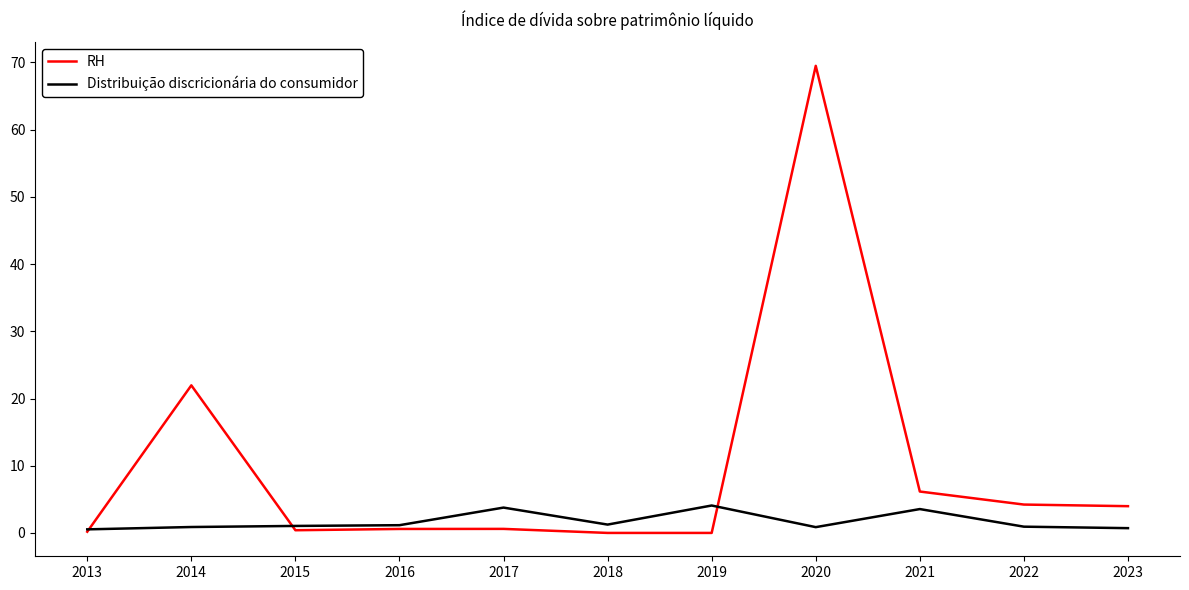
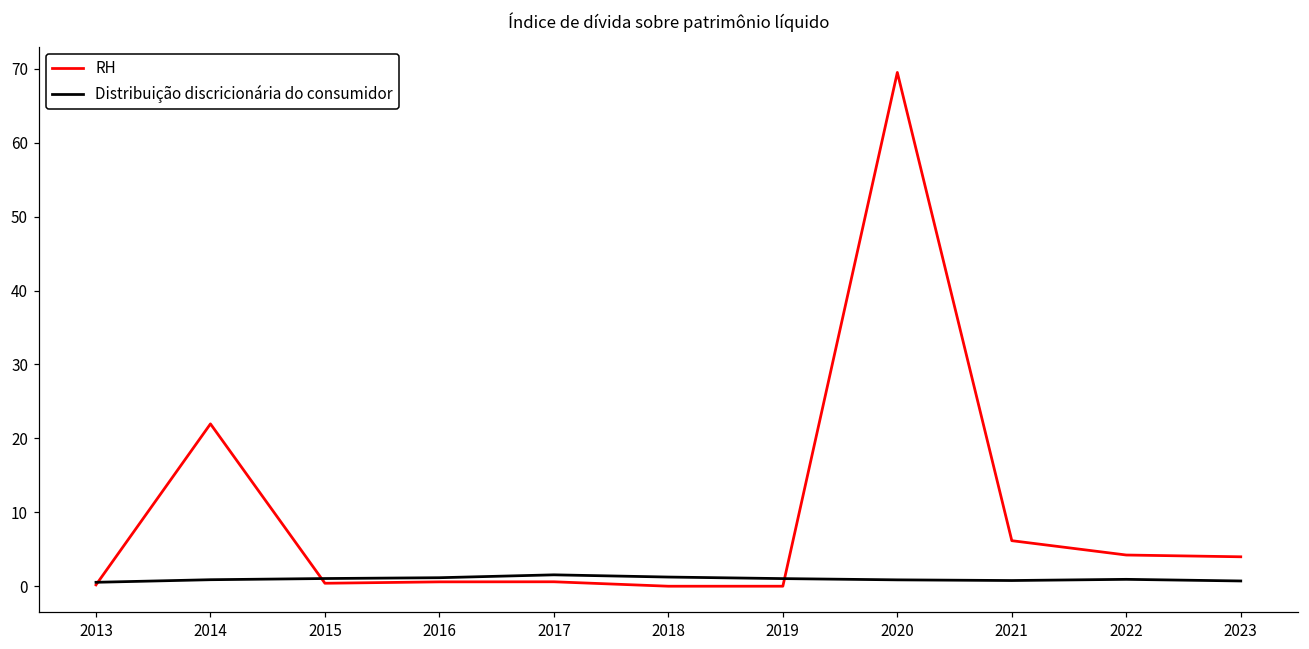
Distribuição discricionária do consumidor, 2017: 4 -> 2
Distribuição discricionária do consumidor, 2019: 4 -> 1
Distribuição discricionária do consumidor, 2021: 4 -> 1
